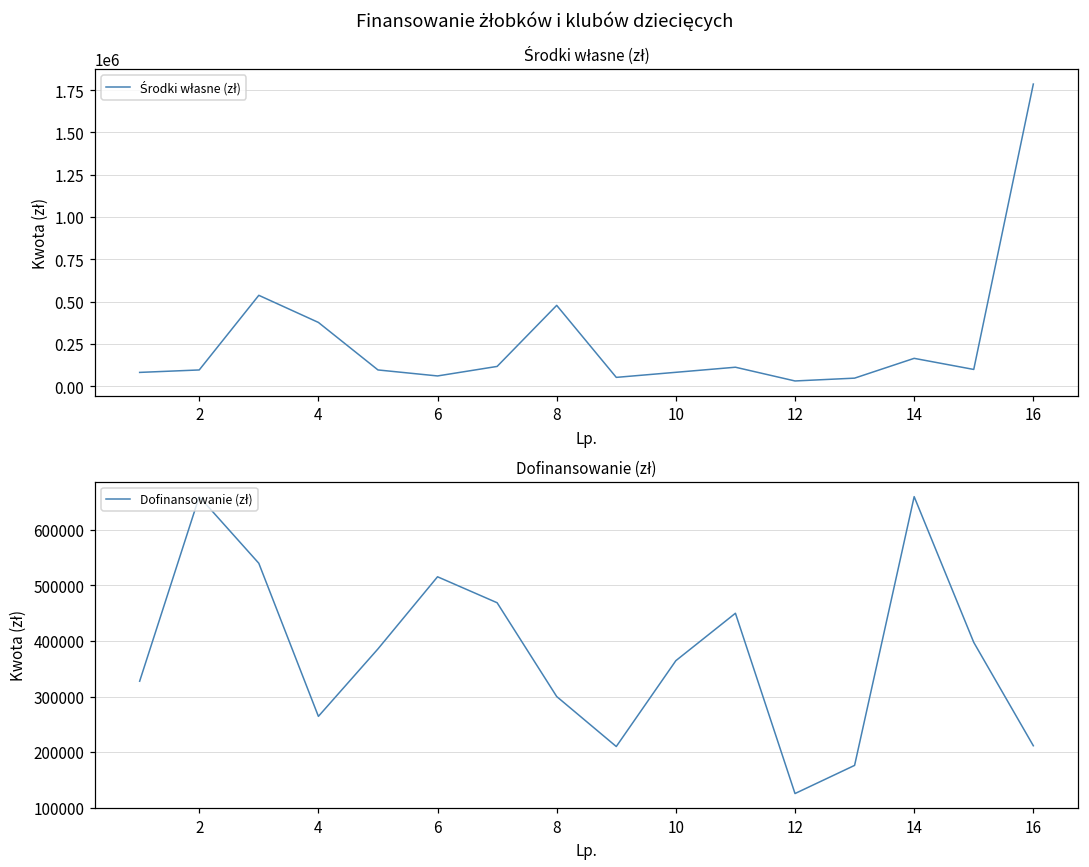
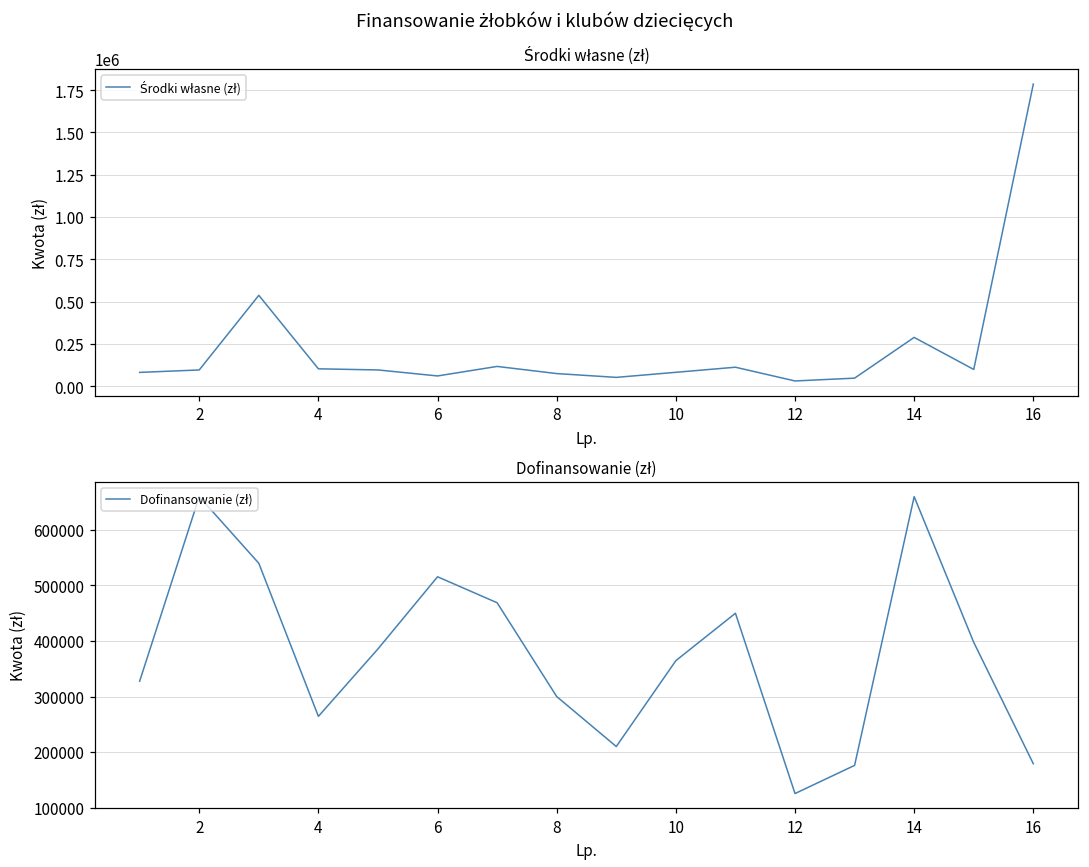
Środki własne (zł), 4: 380000 -> 100000
Środki własne (zł), 8: 480000 -> 80000
Środki własne (zł), 14: 170000 -> 290000
Dofinansowanie (zł), 16: 210000 -> 180000
